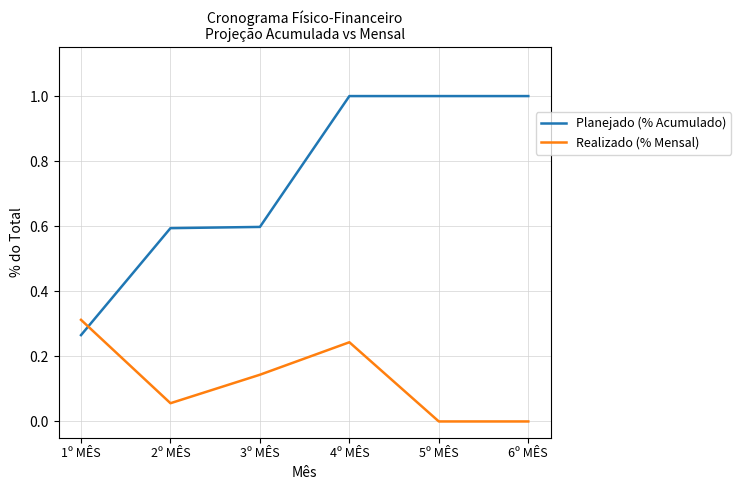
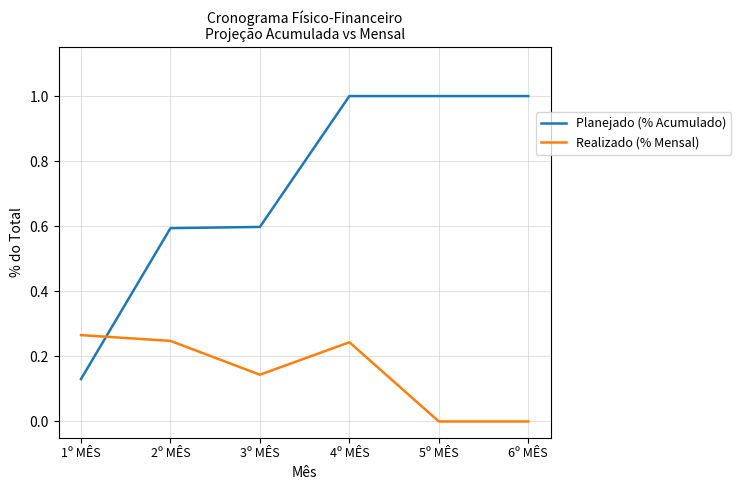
Planejado (% Acumulado), 1º MÊS: 0.27 -> 0.13
Realizado (% Mensal), 1º MÊS: 0.31 -> 0.27
Realizado (% Mensal), 2º MÊS: 0.06 -> 0.25
